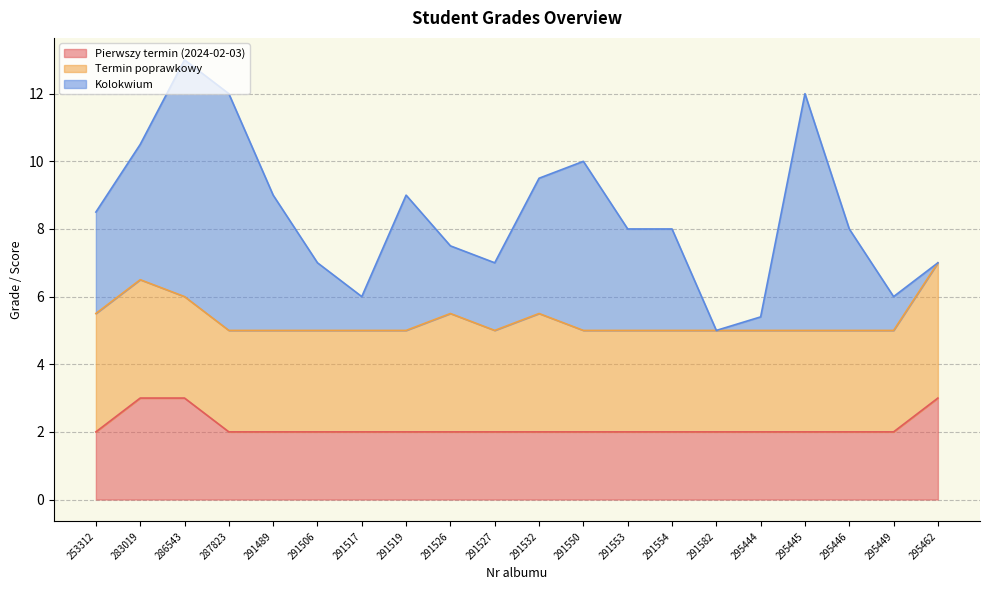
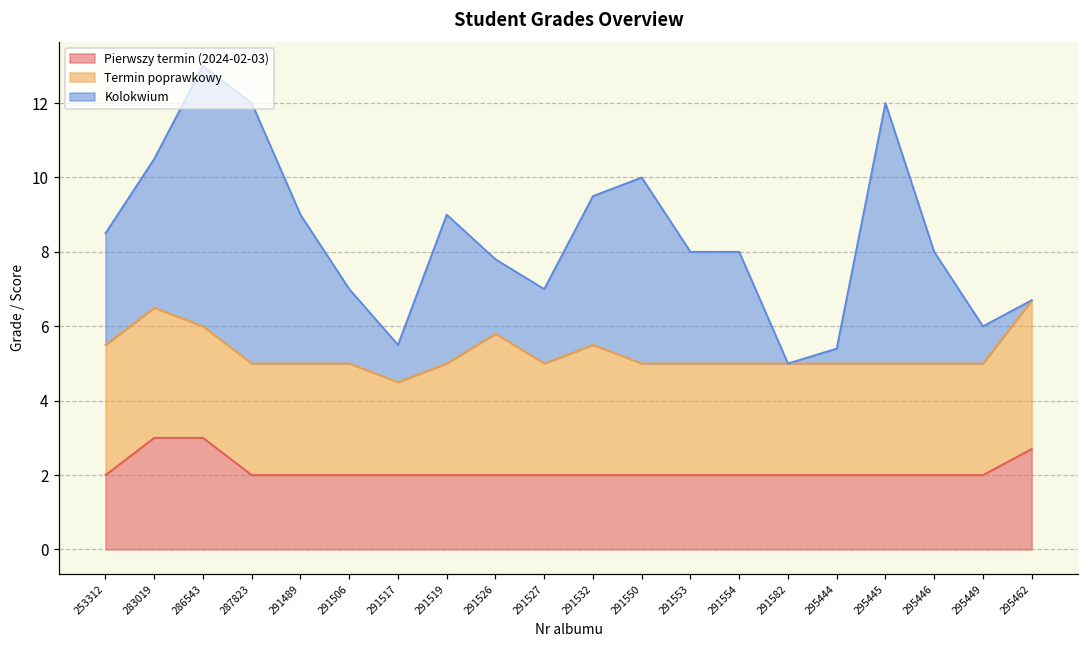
Termin poprawkowy, 291517: 3.0 -> 2.5
Termin poprawkowy, 291526: 3.5 -> 3.8
Pierwszy termin (2024-02-03), 295462: 3.0 -> 2.7
